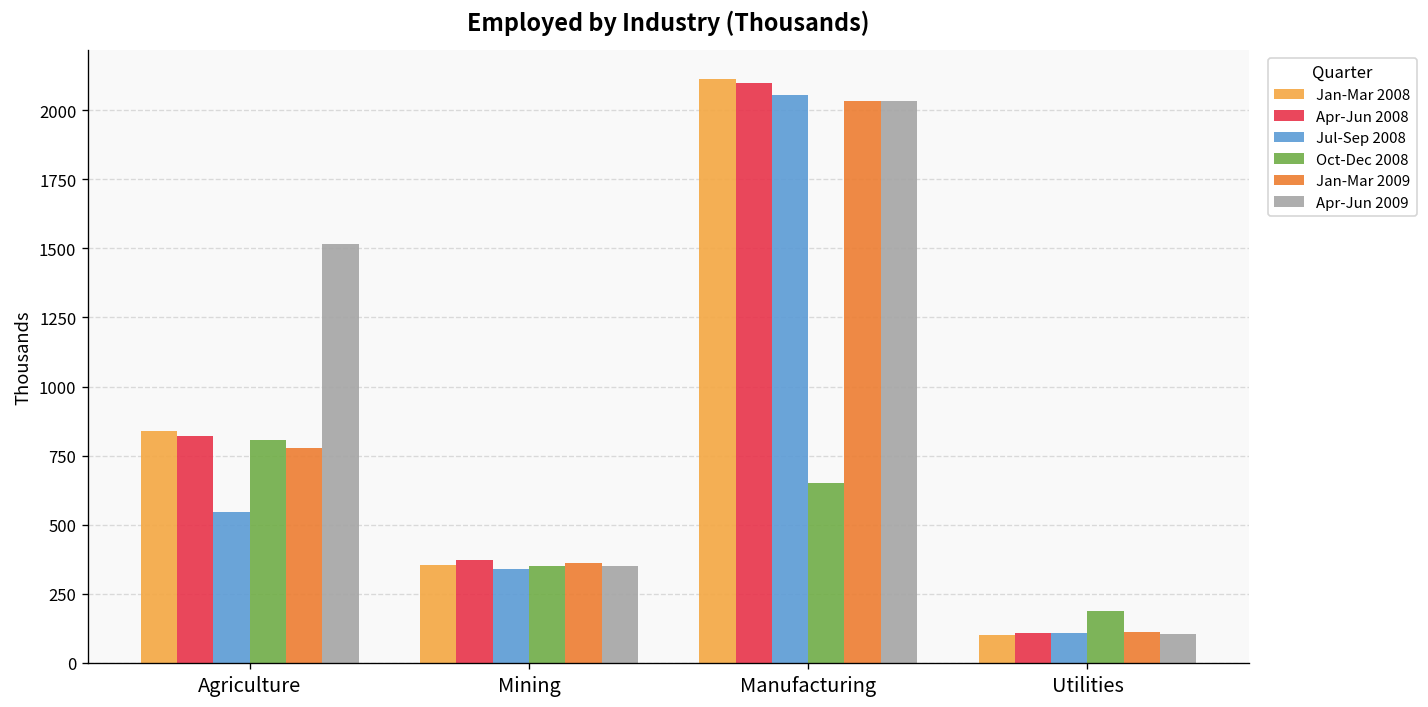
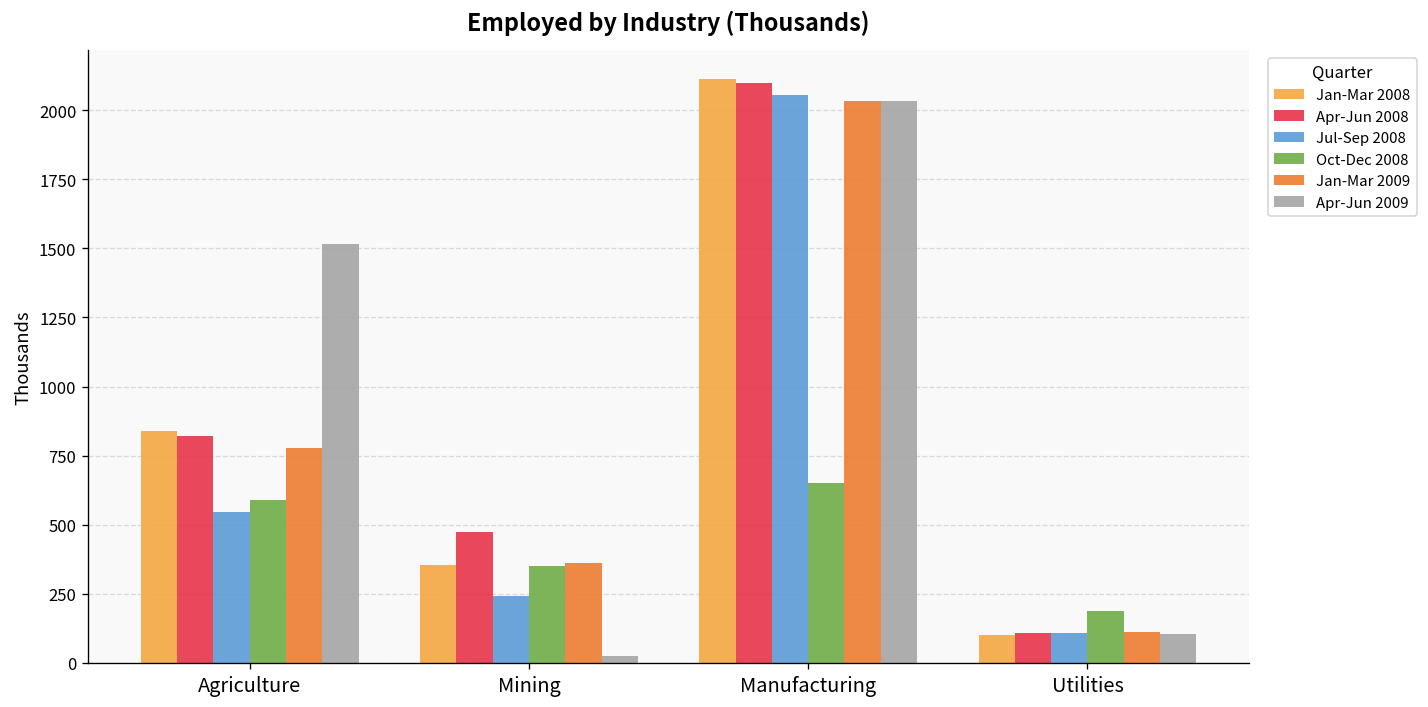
Oct-Dec 2008, Agriculture: 810 -> 590
Apr-Jun 2008, Mining: 370 -> 470
Jul-Sep 2008, Mining: 340 -> 240
Apr-Jun 2009, Mining: 350 -> 20
